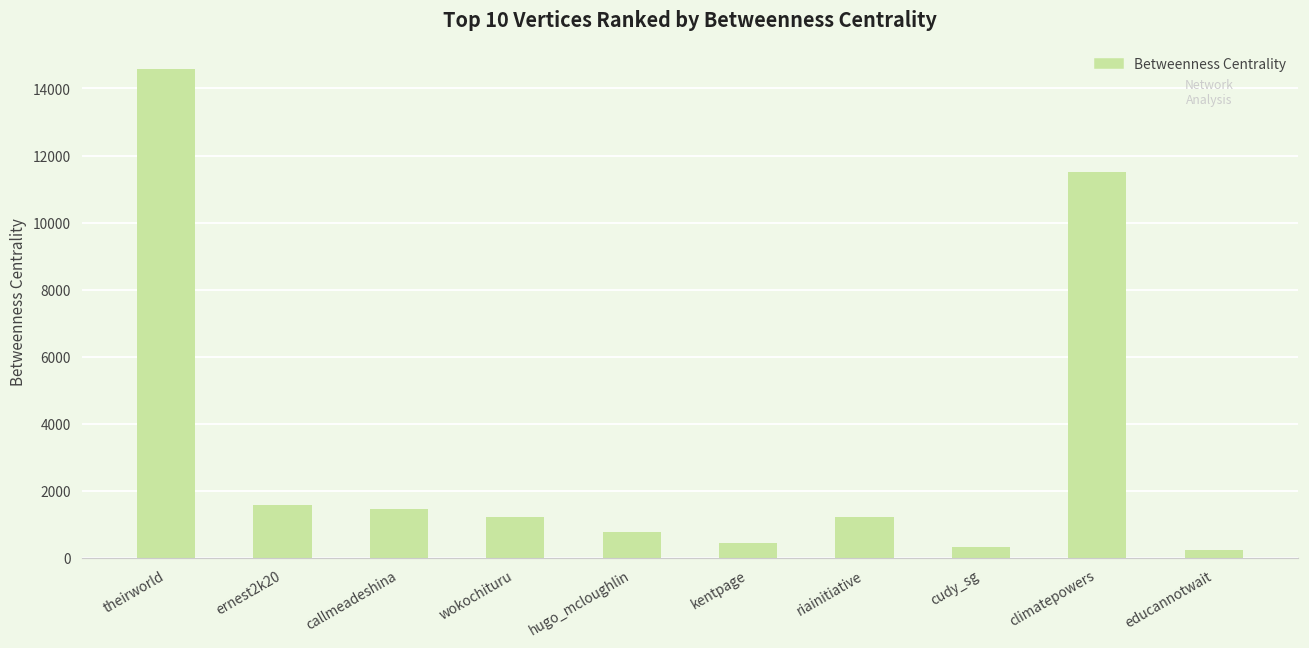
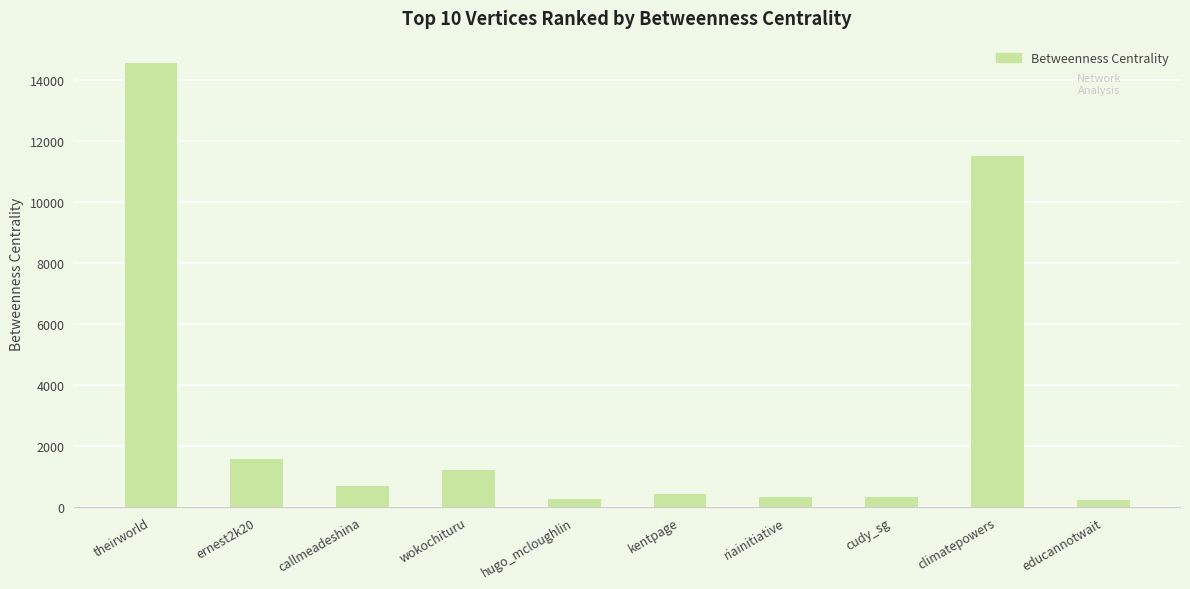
callmeadeshina: 1500 -> 700
hugo_mcloughlin: 800 -> 300
riainitiative: 1200 -> 300
